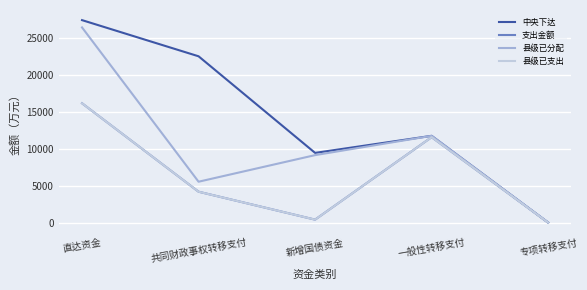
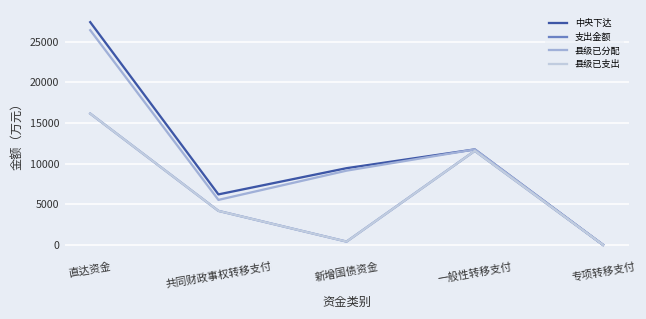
中央下达, 共同财政事权转移支付: 22000 -> 6000
